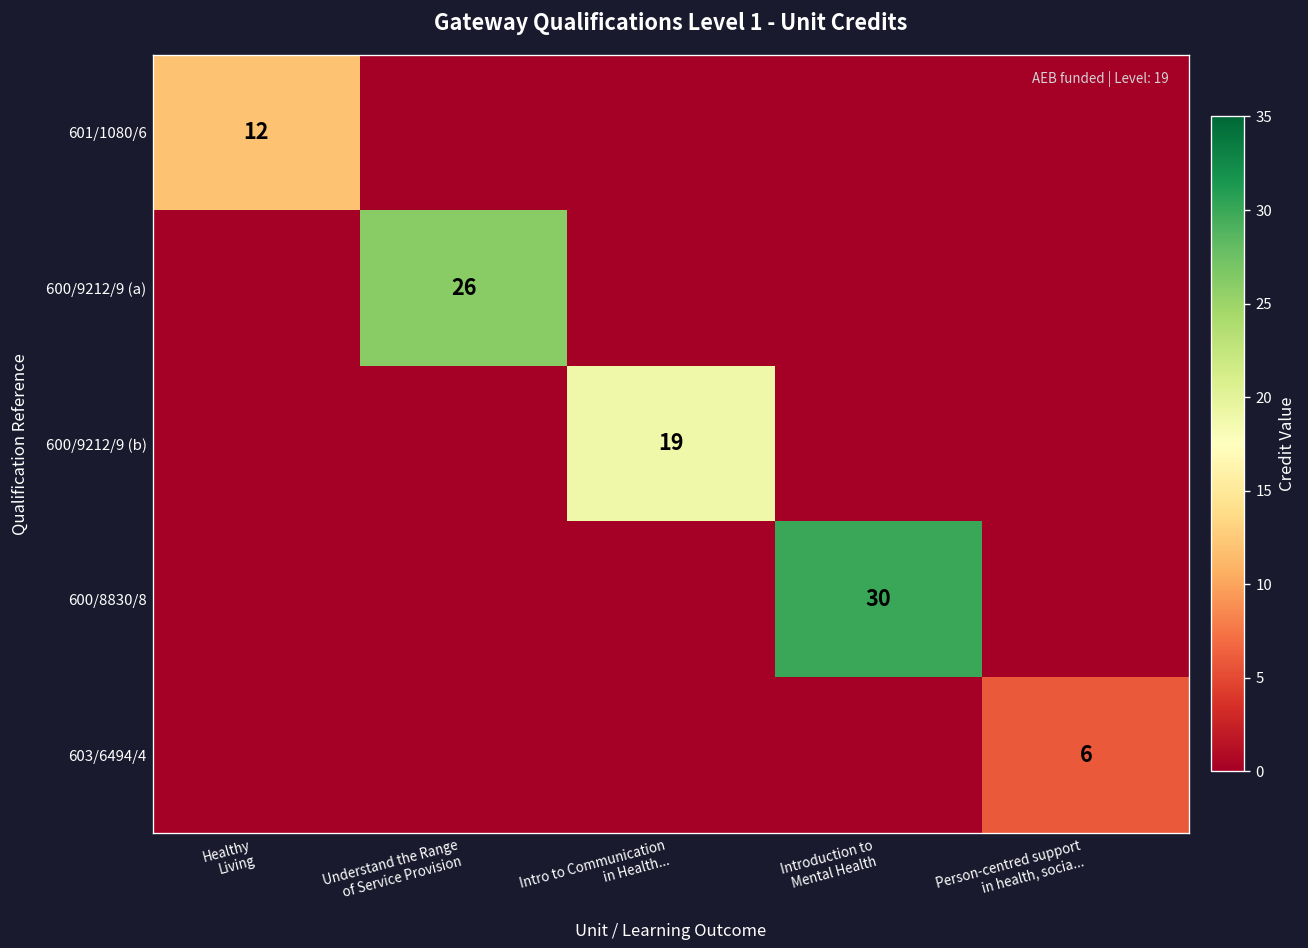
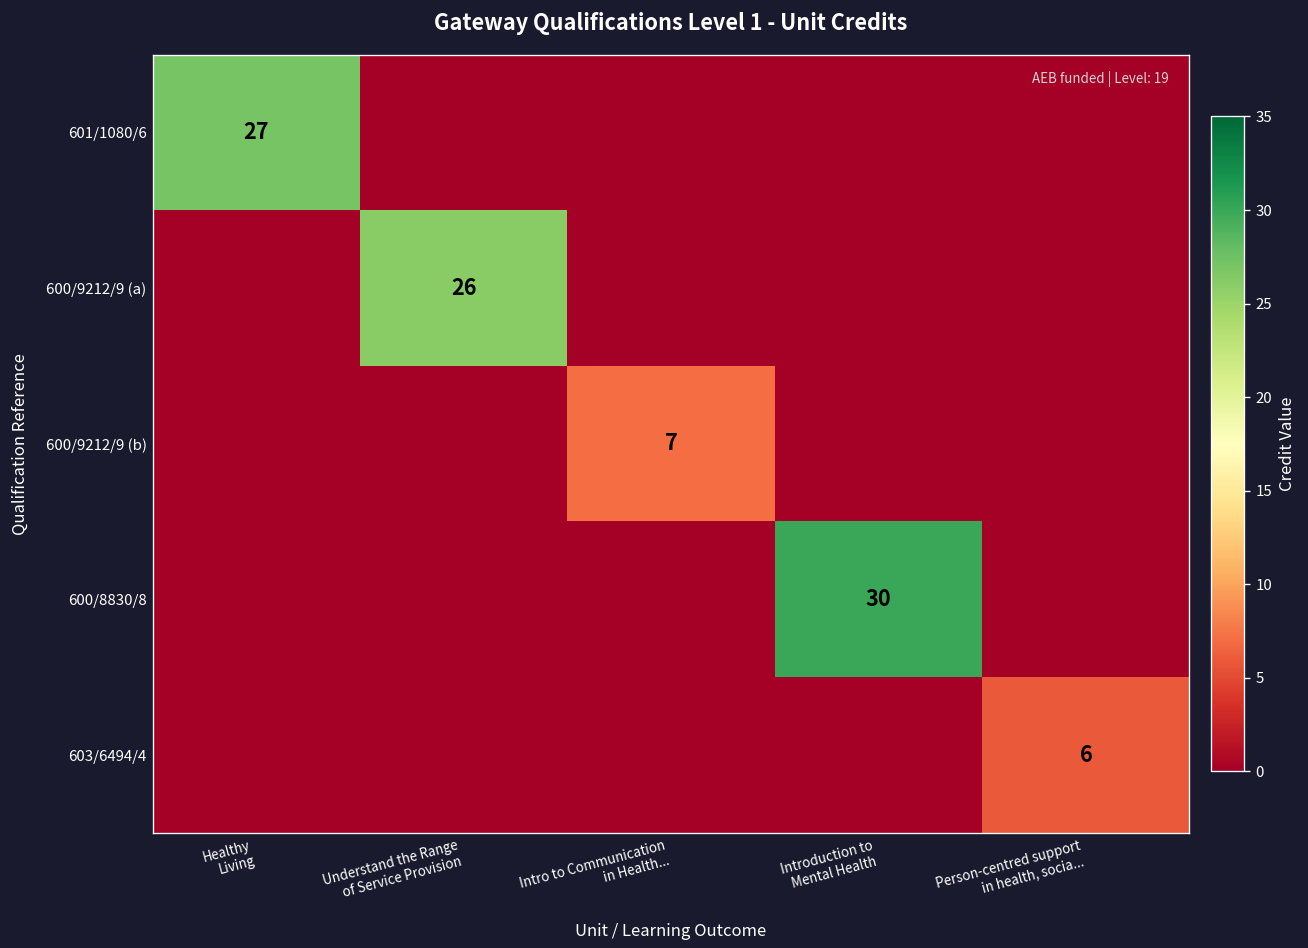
601/1080/6, Healthy Living: 12 -> 27
600/9212/9 (b), Intro to Communication in Health...: 19 -> 7
